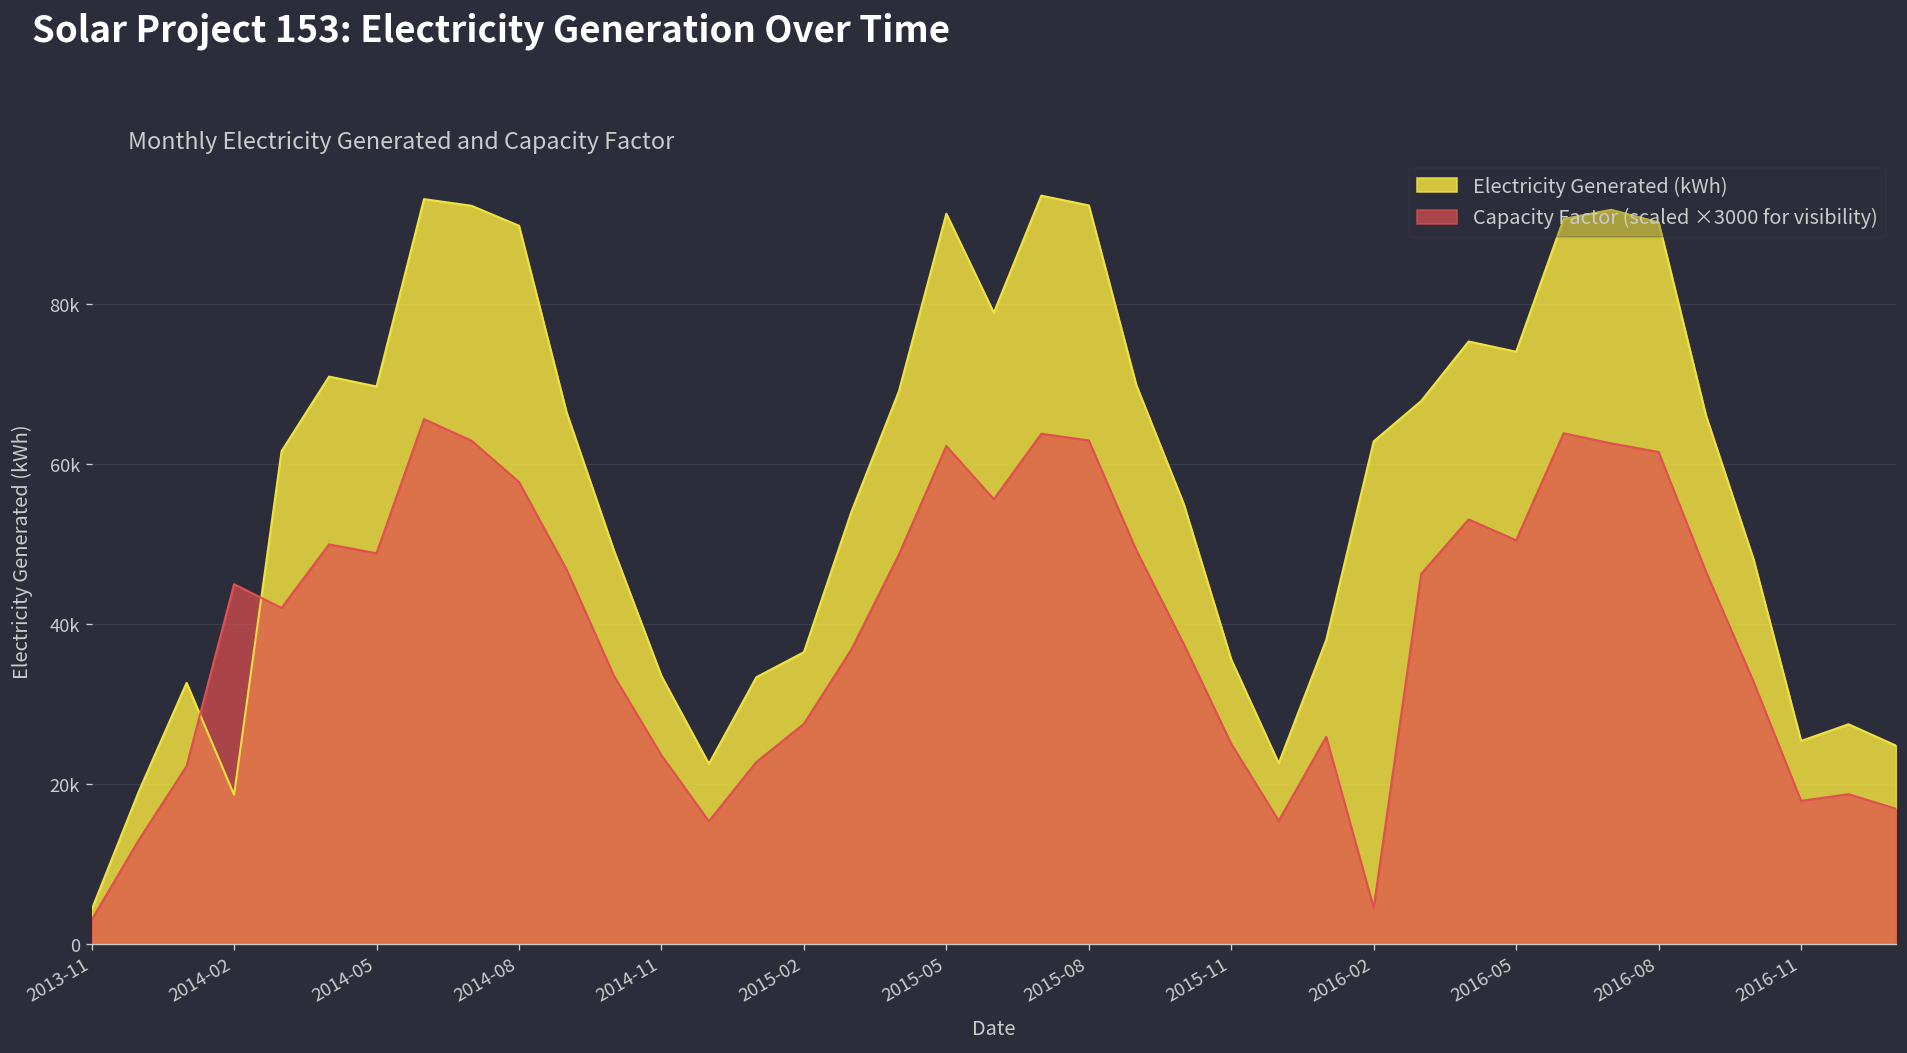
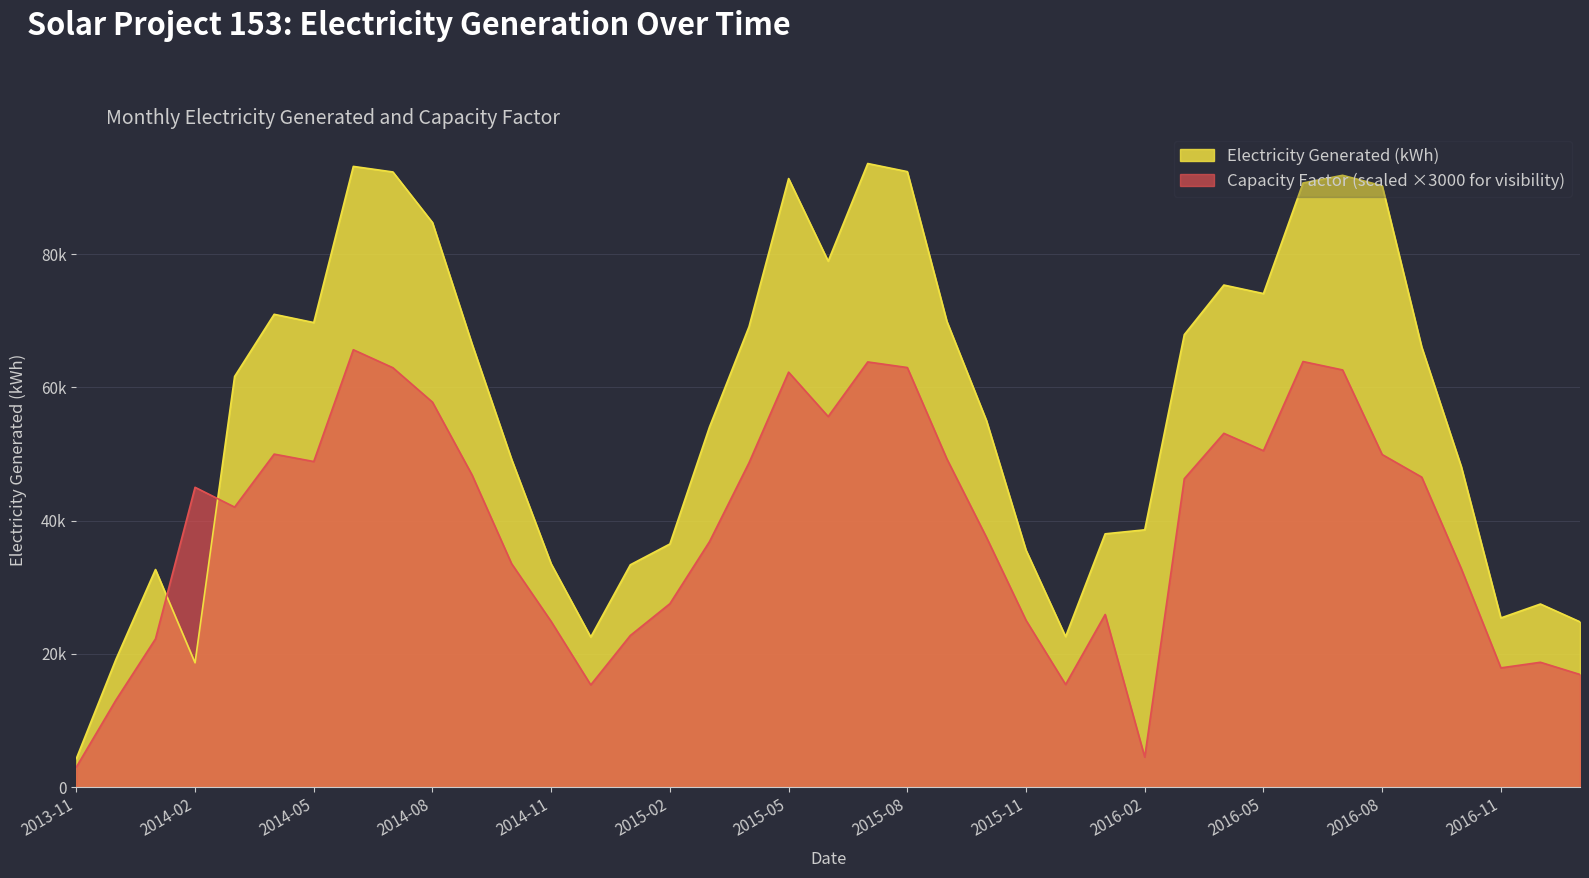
Electricity Generated (kWh), 2014-08: 90000 -> 85000
Capacity Factor (scaled ×3000 for visibility), 2014-11: 24000 -> 25000
Electricity Generated (kWh), 2016-02: 63000 -> 39000
Capacity Factor (scaled ×3000 for visibility), 2016-08: 62000 -> 50000
